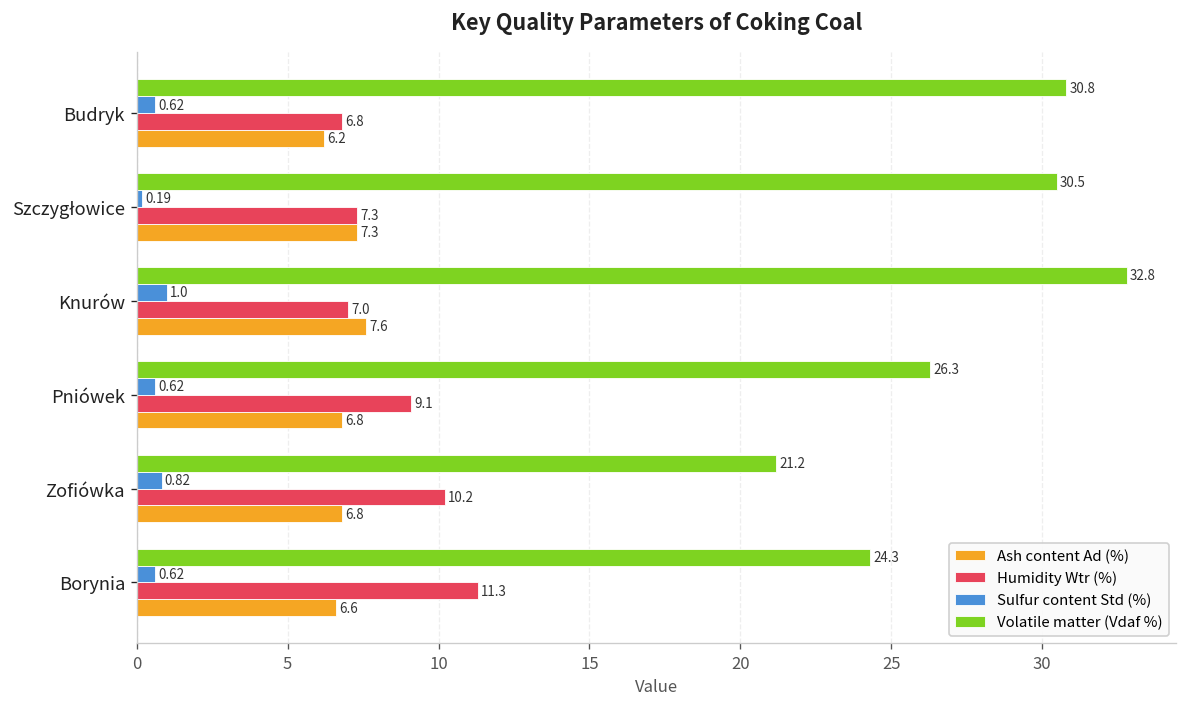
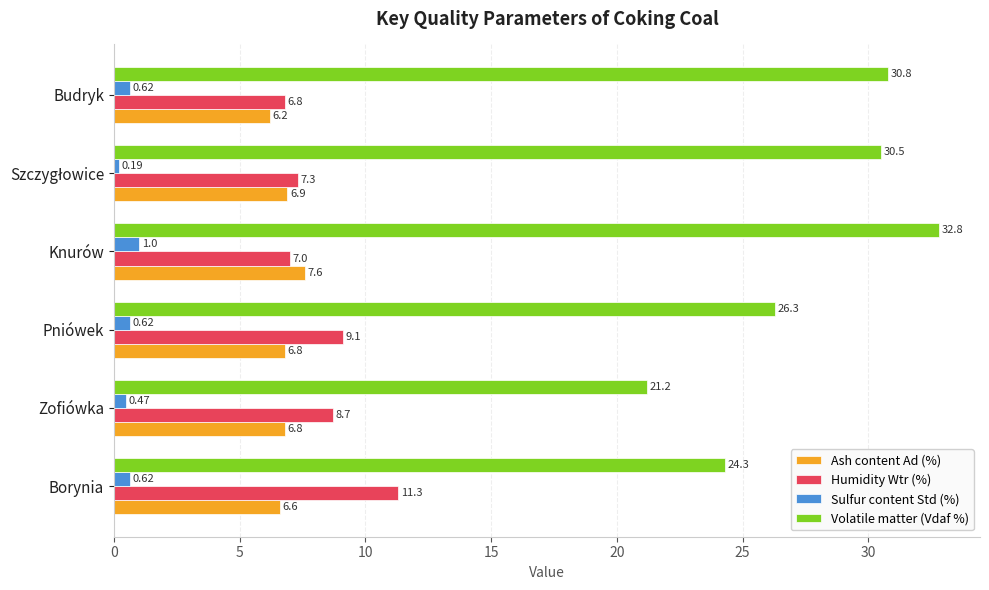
Ash content Ad (%), Szczygłowice: 7.3 -> 6.9
Sulfur content Std (%), Zofiówka: 0.82 -> 0.47
Humidity Wtr (%), Zofiówka: 10.2 -> 8.7
